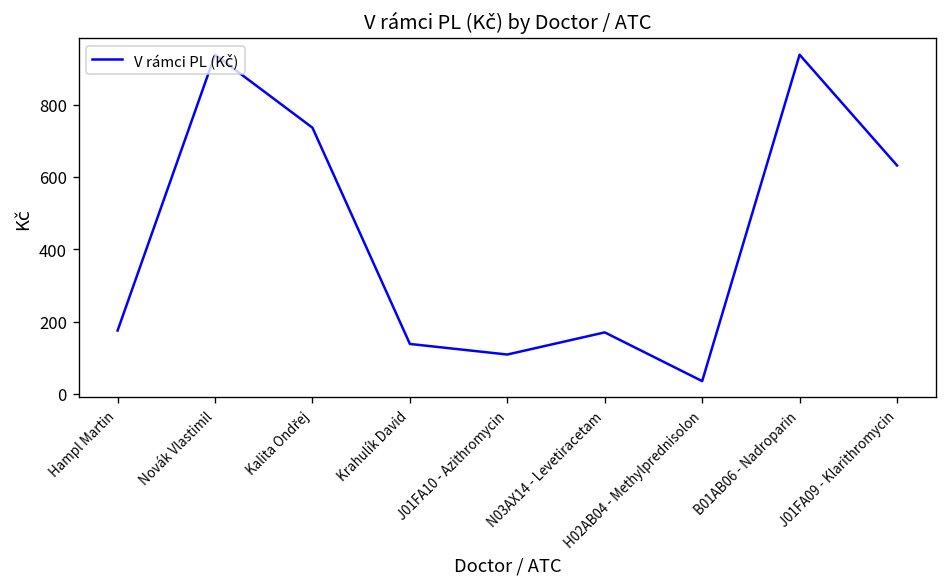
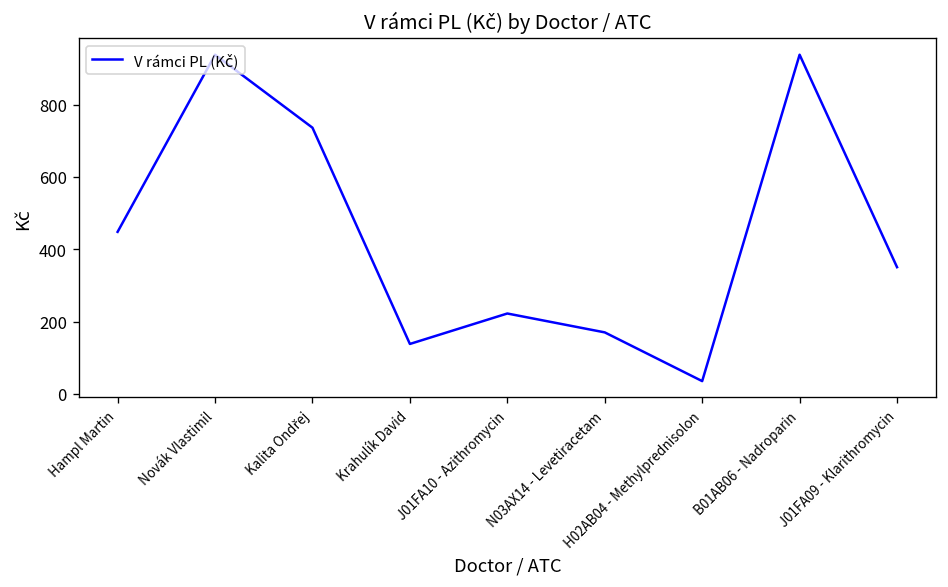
Hampl Martin: 180 -> 450
J01FA10 - Azithromycin: 110 -> 220
J01FA09 - Klarithromycin: 630 -> 350
